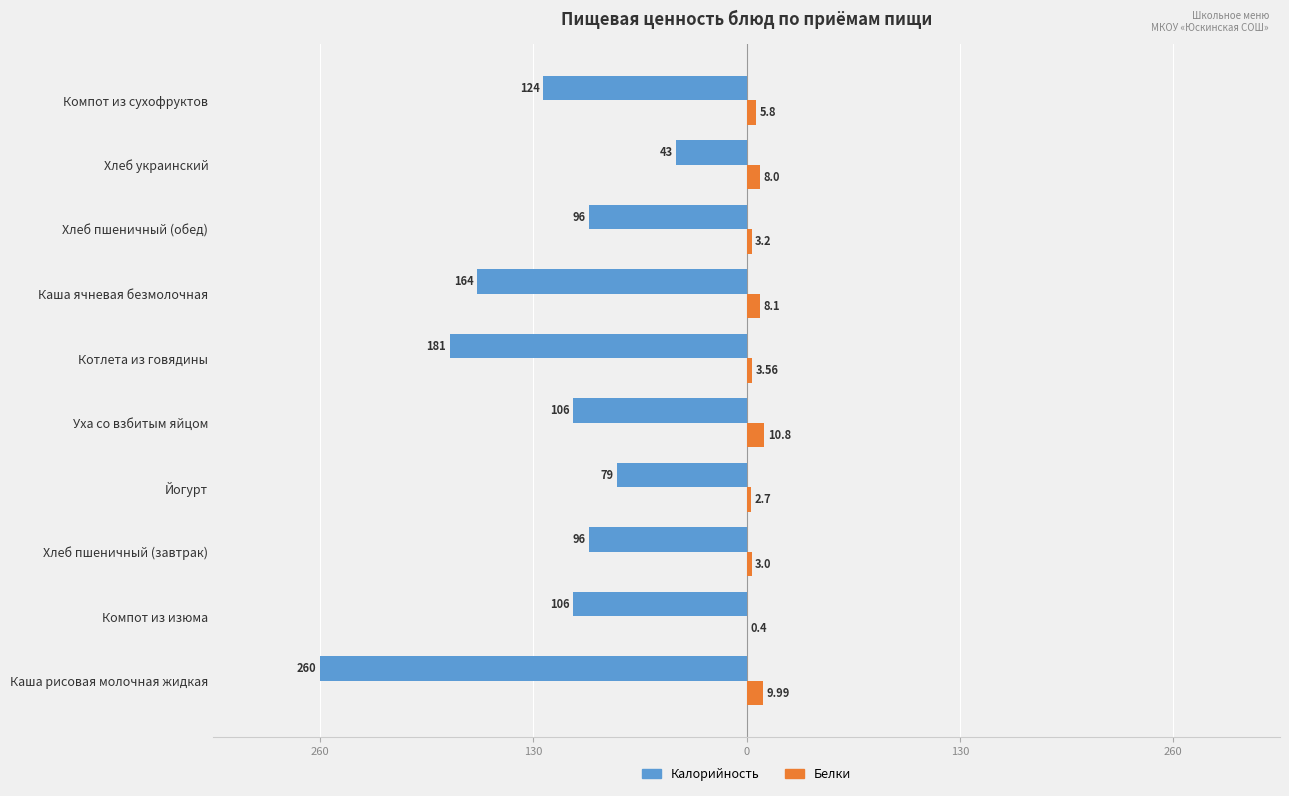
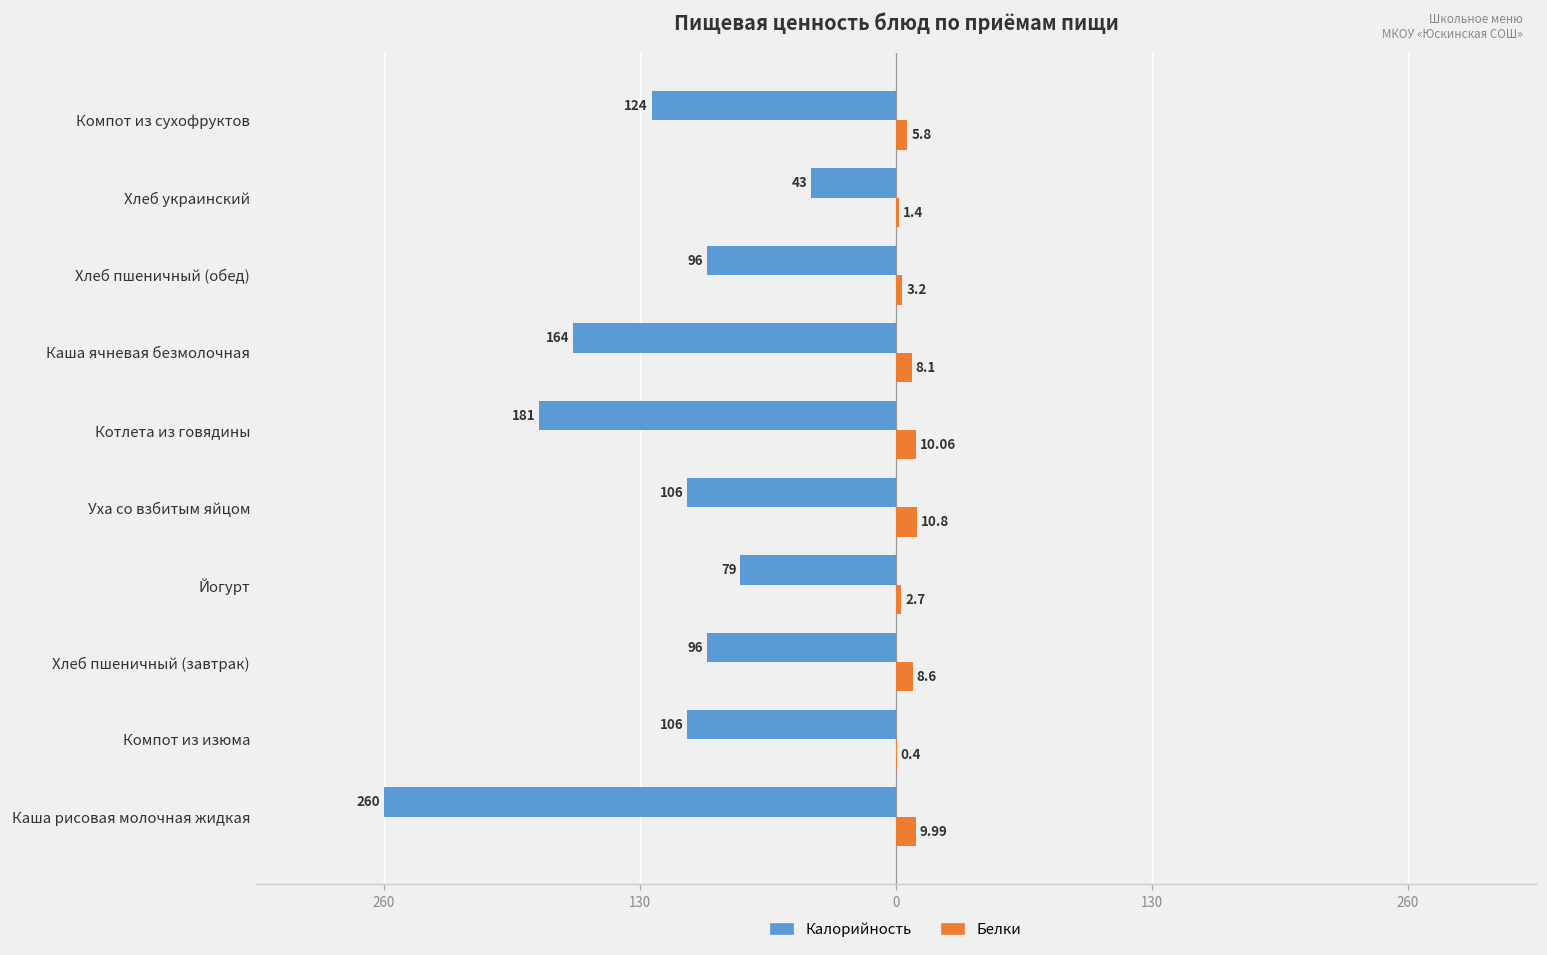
Белки, Хлеб украинский: 8.0 -> 1.4
Белки, Котлета из говядины: 3.56 -> 10.06
Белки, Хлеб пшеничный (завтрак): 3.0 -> 8.6
